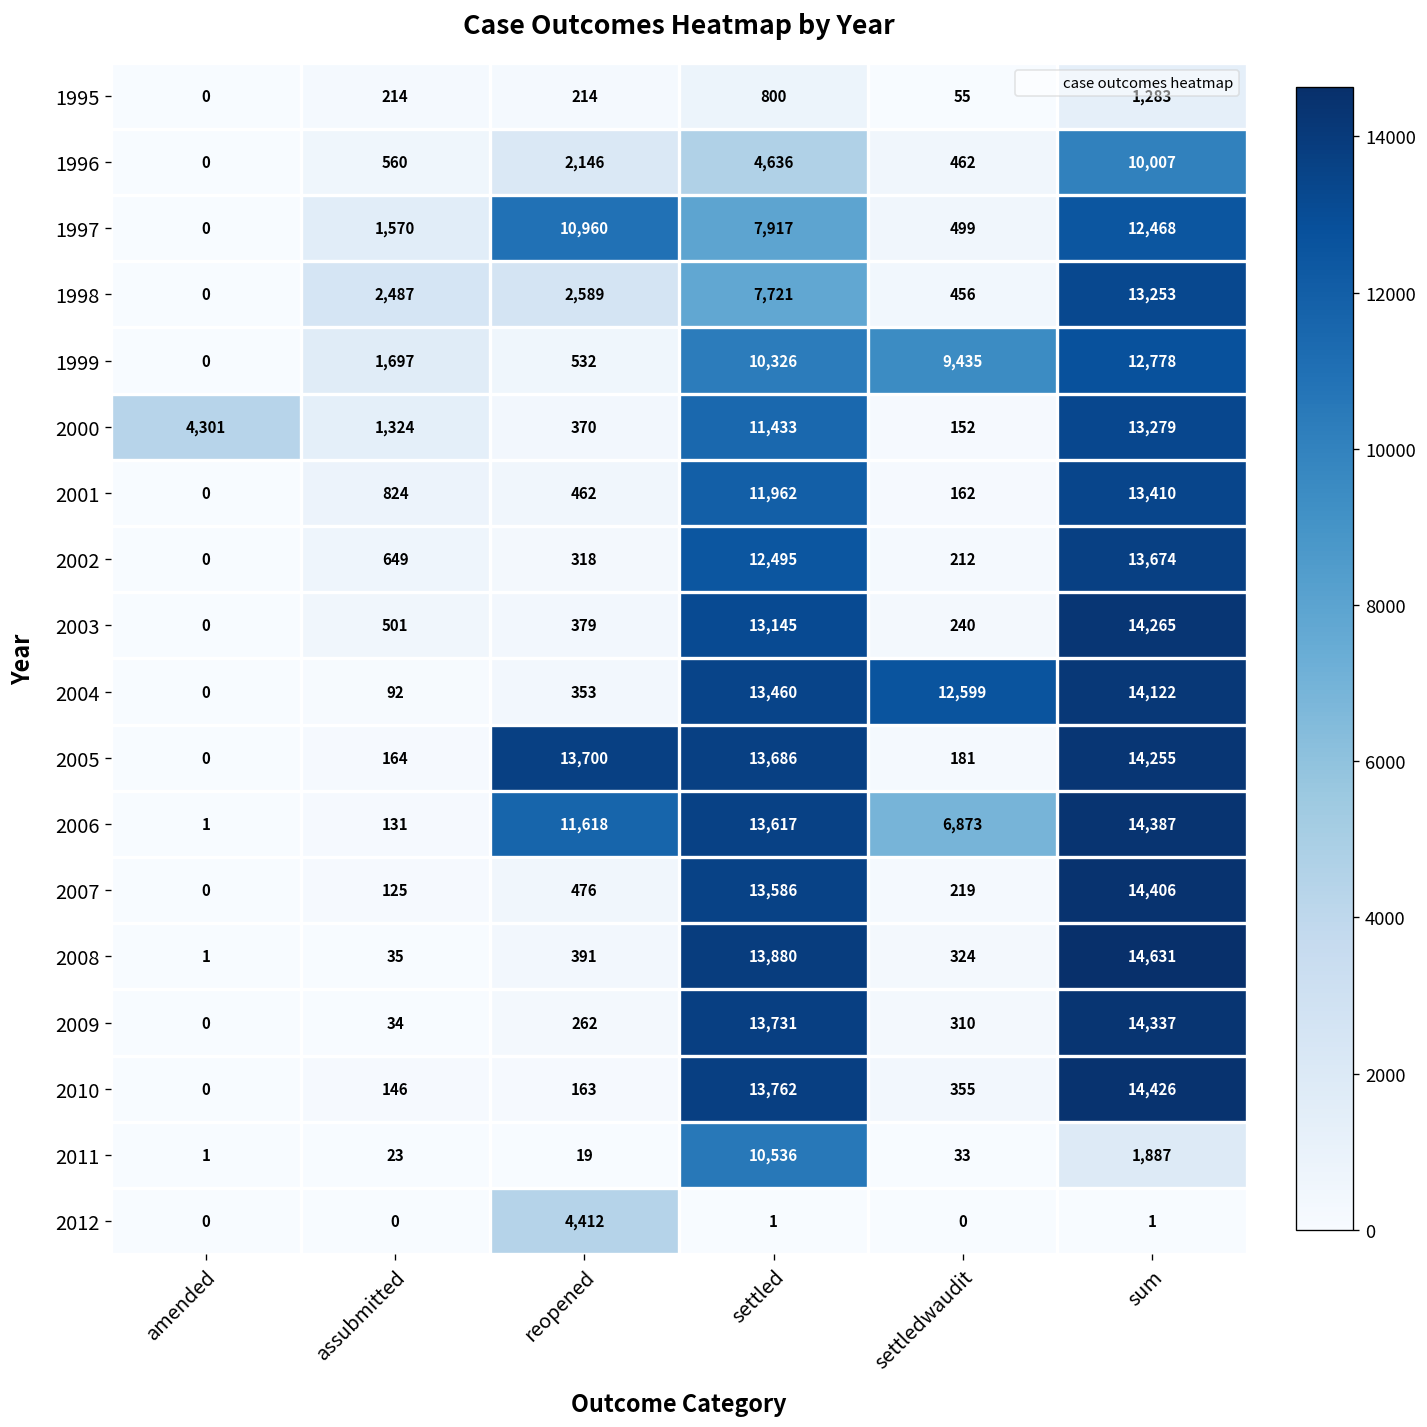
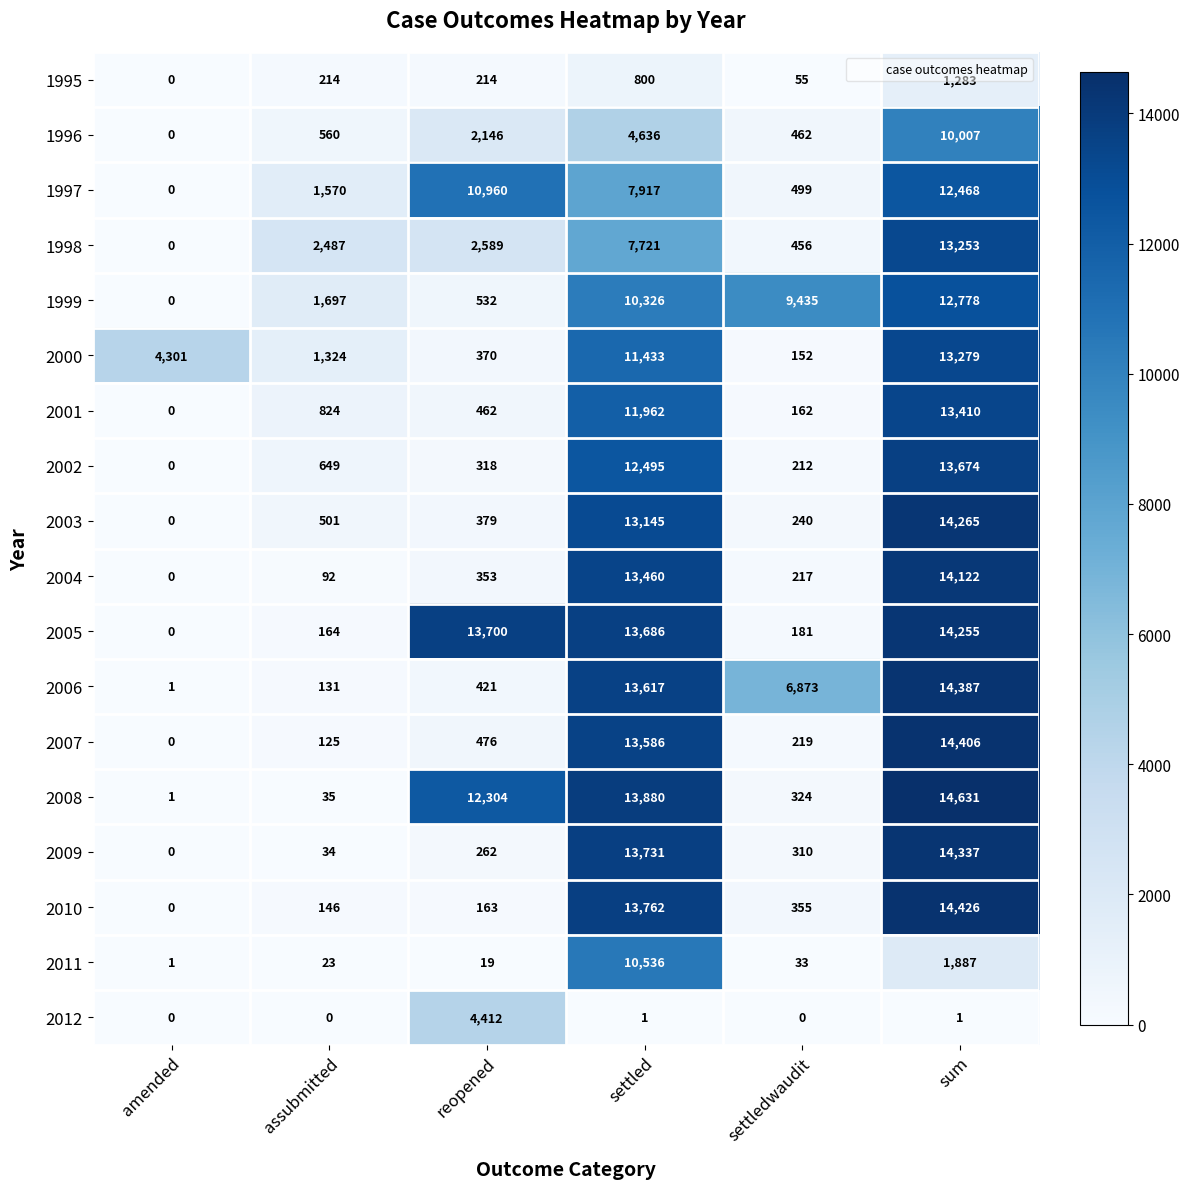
2004, settledwaudit: 12,599 -> 217
2006, reopened: 11,618 -> 421
2008, reopened: 391 -> 12,304
